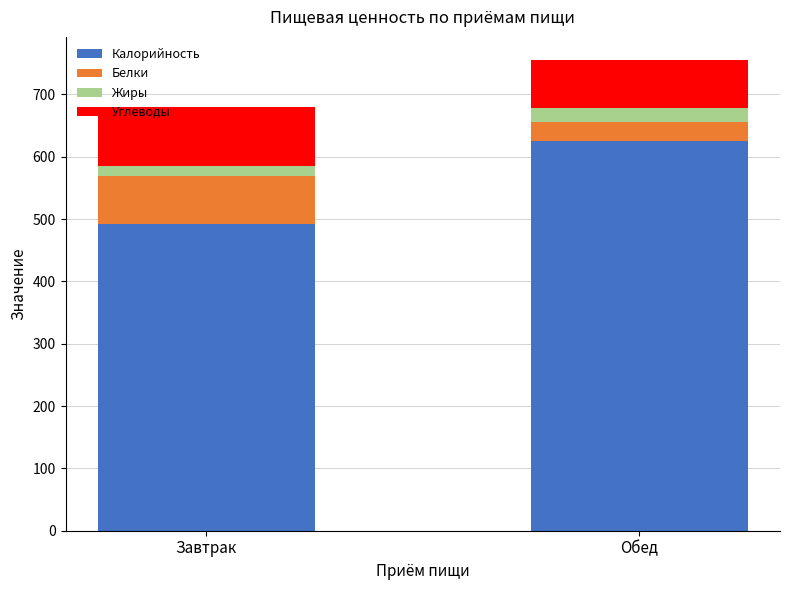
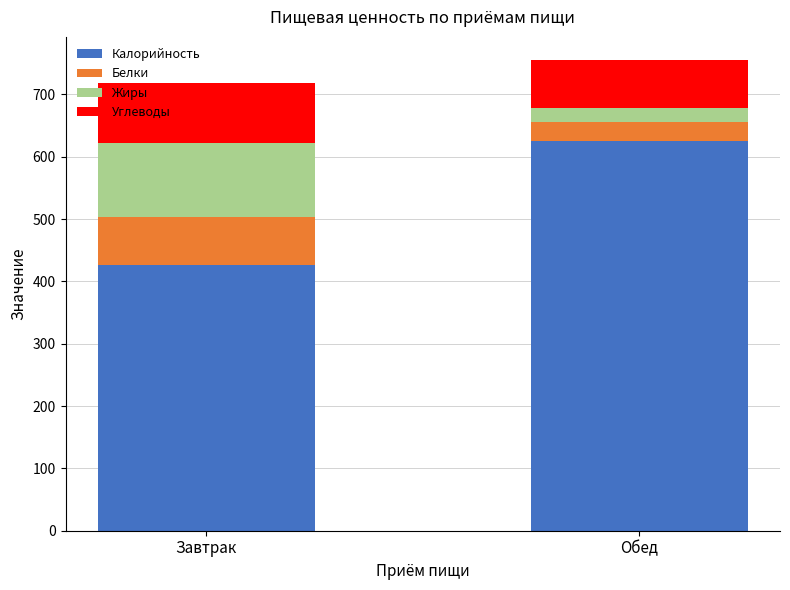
Калорийность, Завтрак: 490 -> 430
Жиры, Завтрак: 20 -> 120
